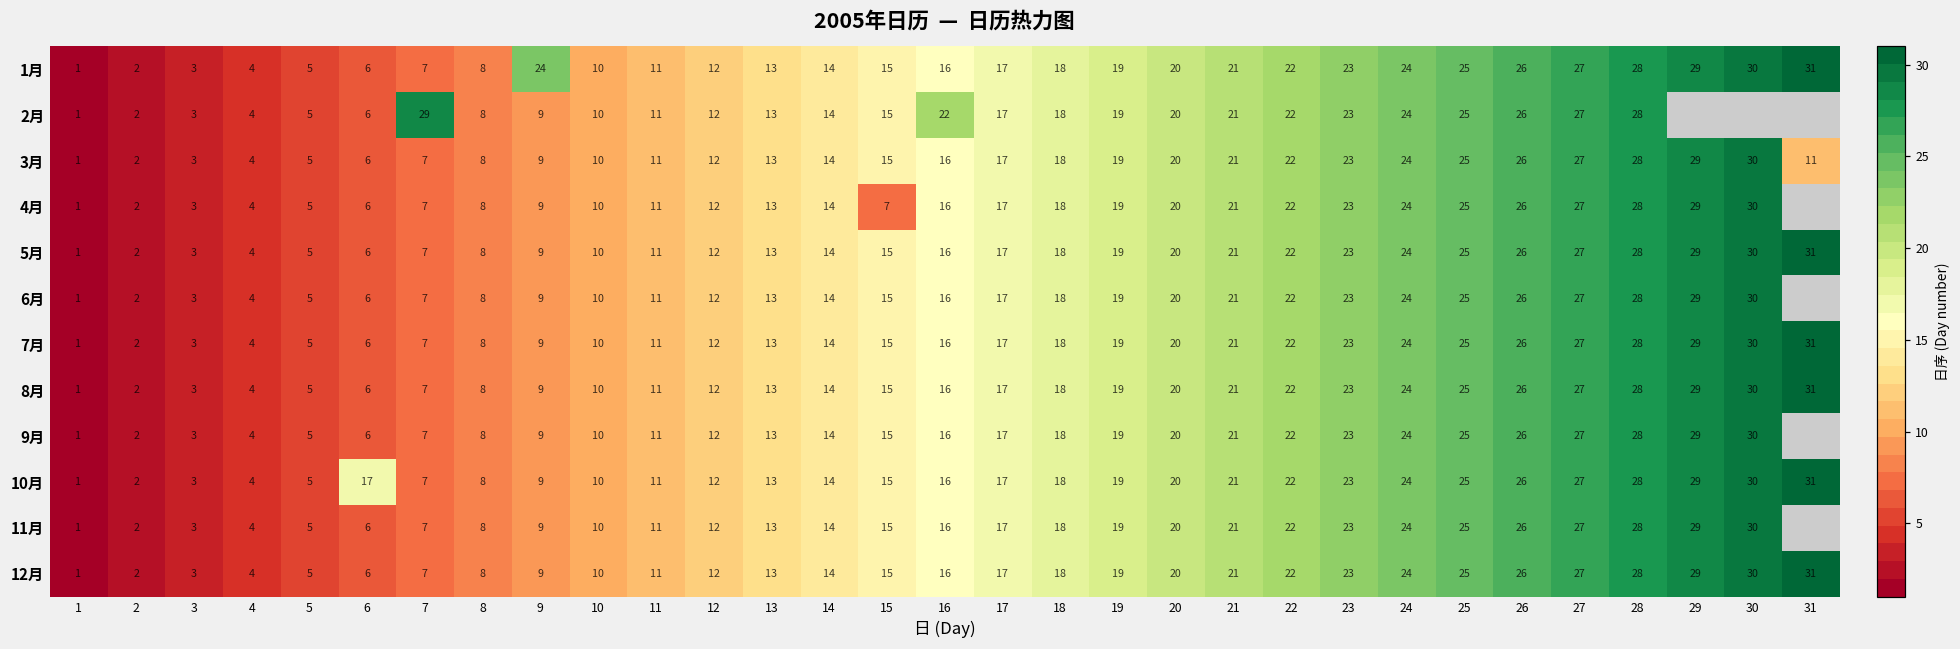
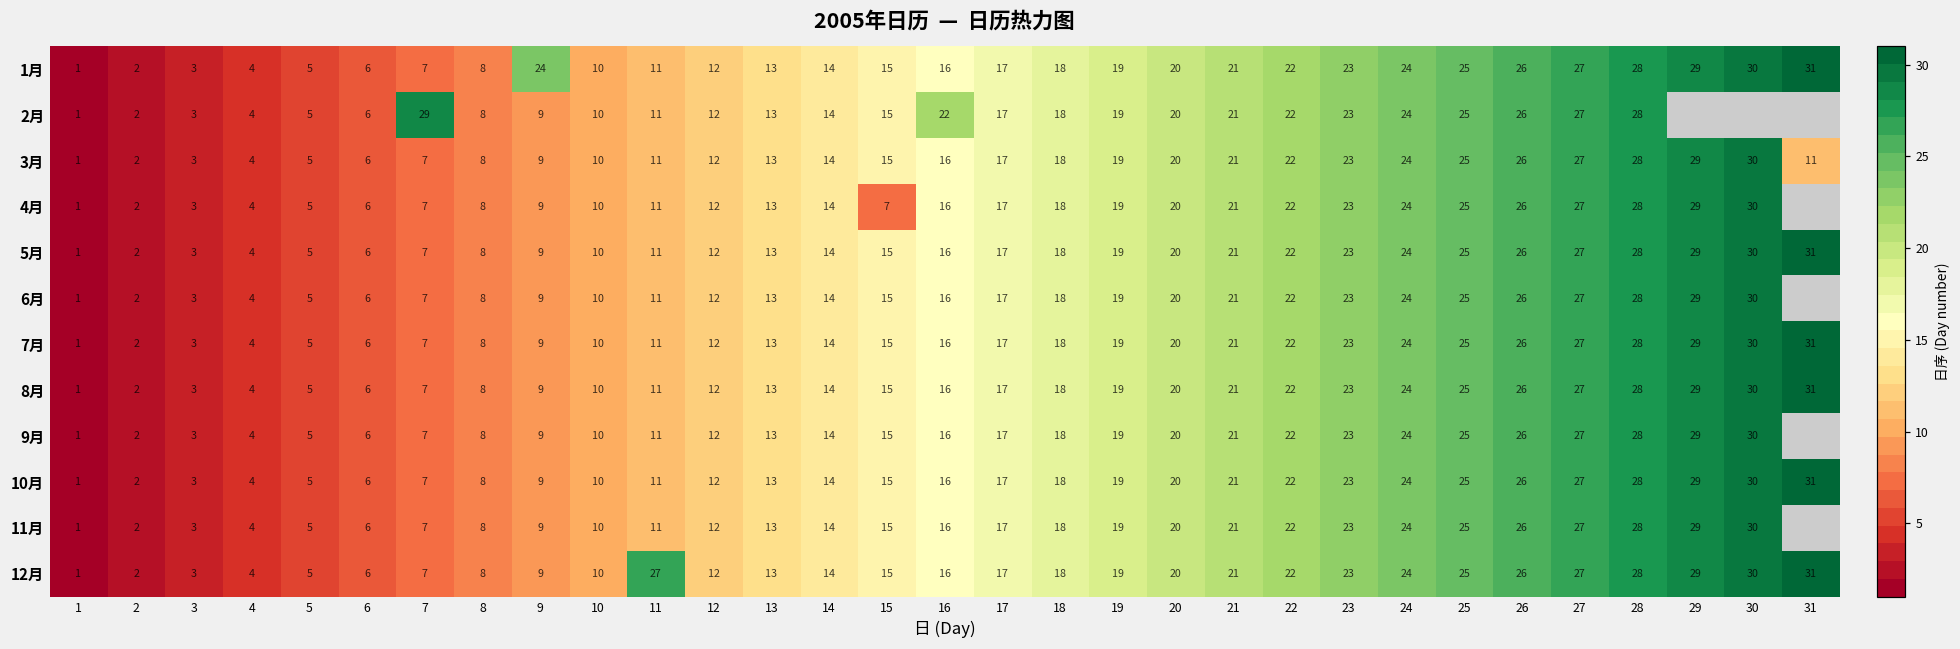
10月, 6: 17 -> 6
12月, 11: 11 -> 27
